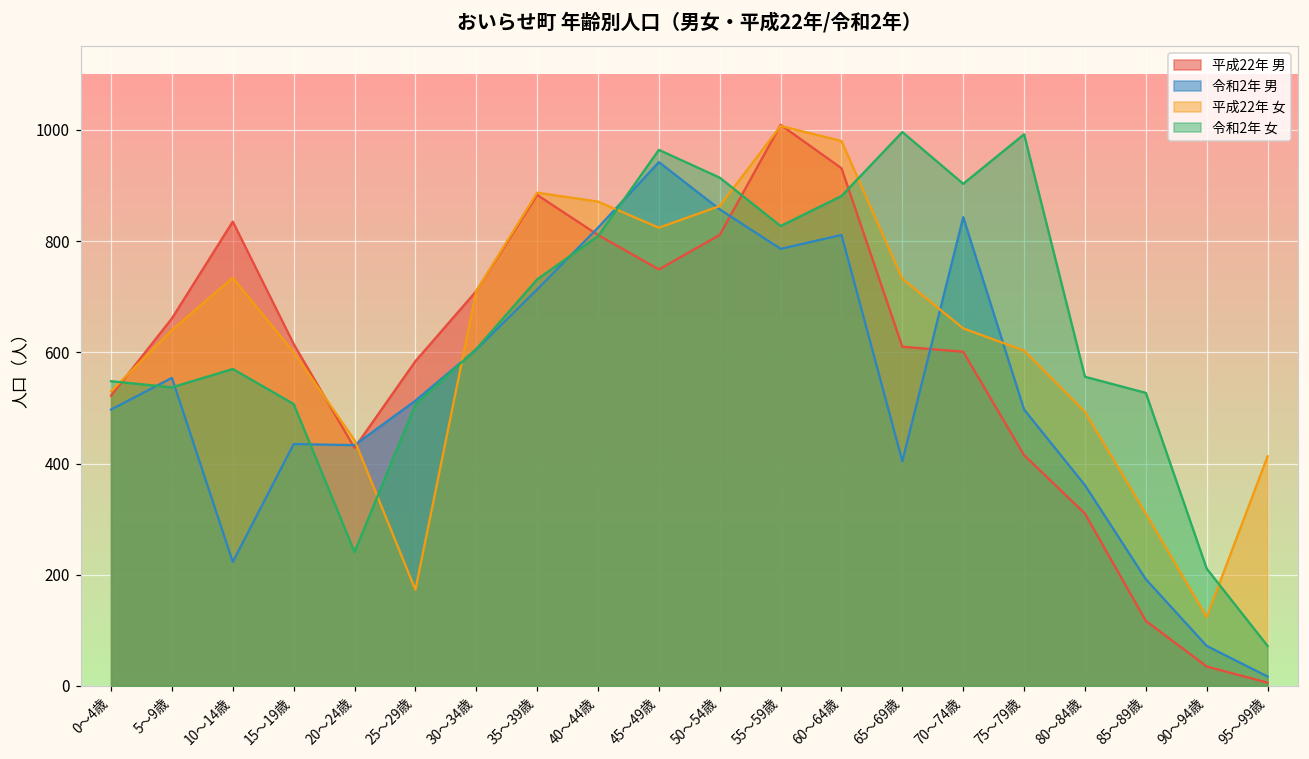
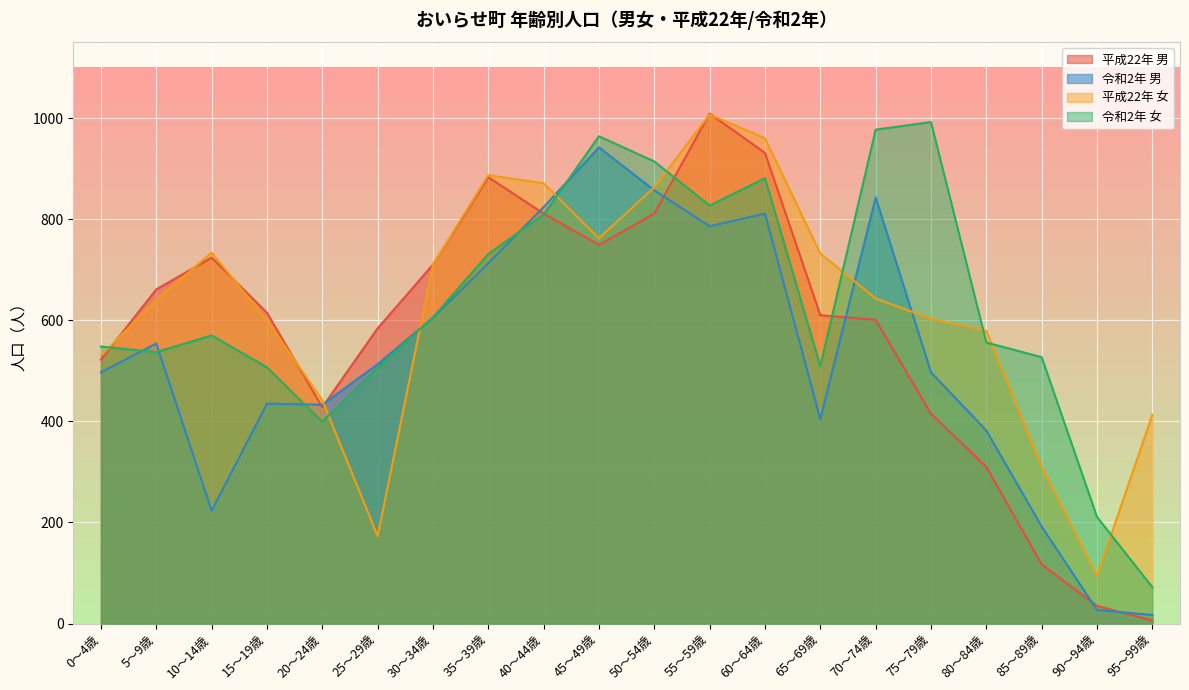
平成22年 男, 10～14歳: 840 -> 720
令和2年 女, 20～24歳: 240 -> 400
平成22年 女, 45～49歳: 820 -> 760
平成22年 女, 60～64歳: 980 -> 960
令和2年 女, 65～69歳: 1000 -> 510
令和2年 女, 70～74歳: 900 -> 980
令和2年 男, 80～84歳: 360 -> 380
平成22年 女, 80～84歳: 490 -> 580
令和2年 男, 90～94歳: 70 -> 30
平成22年 女, 90～94歳: 120 -> 90
